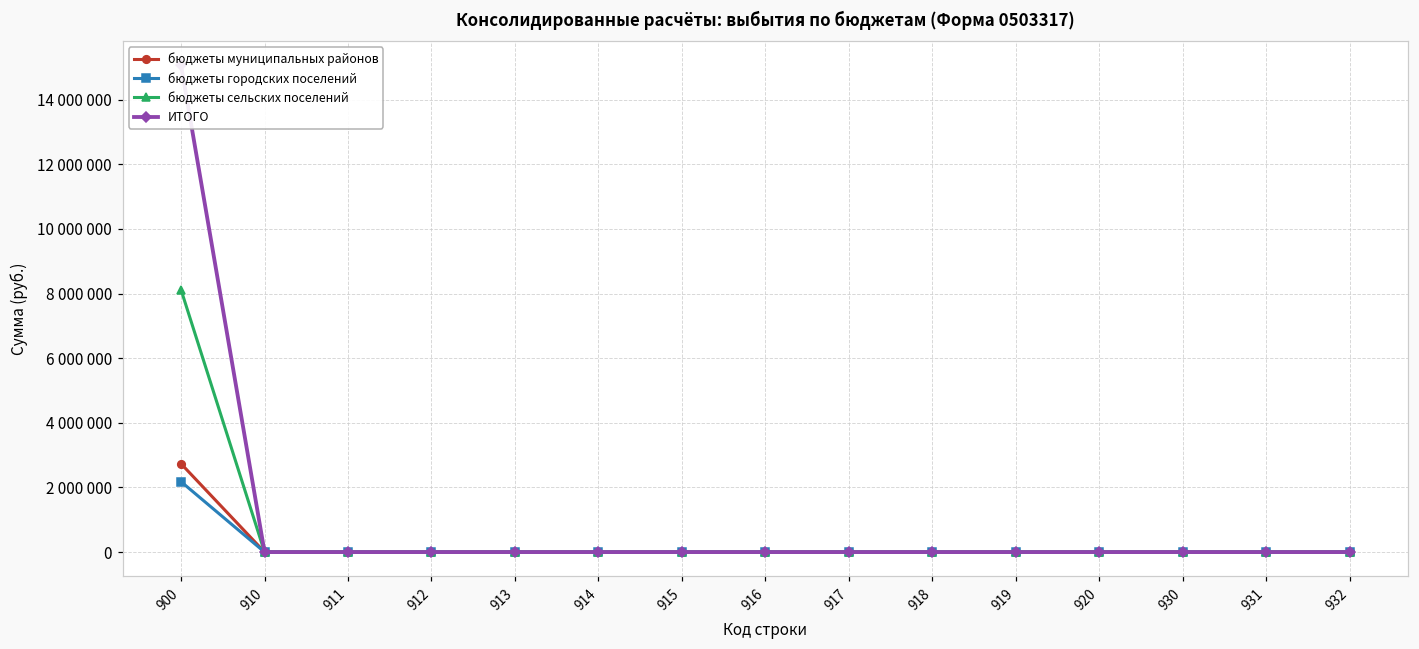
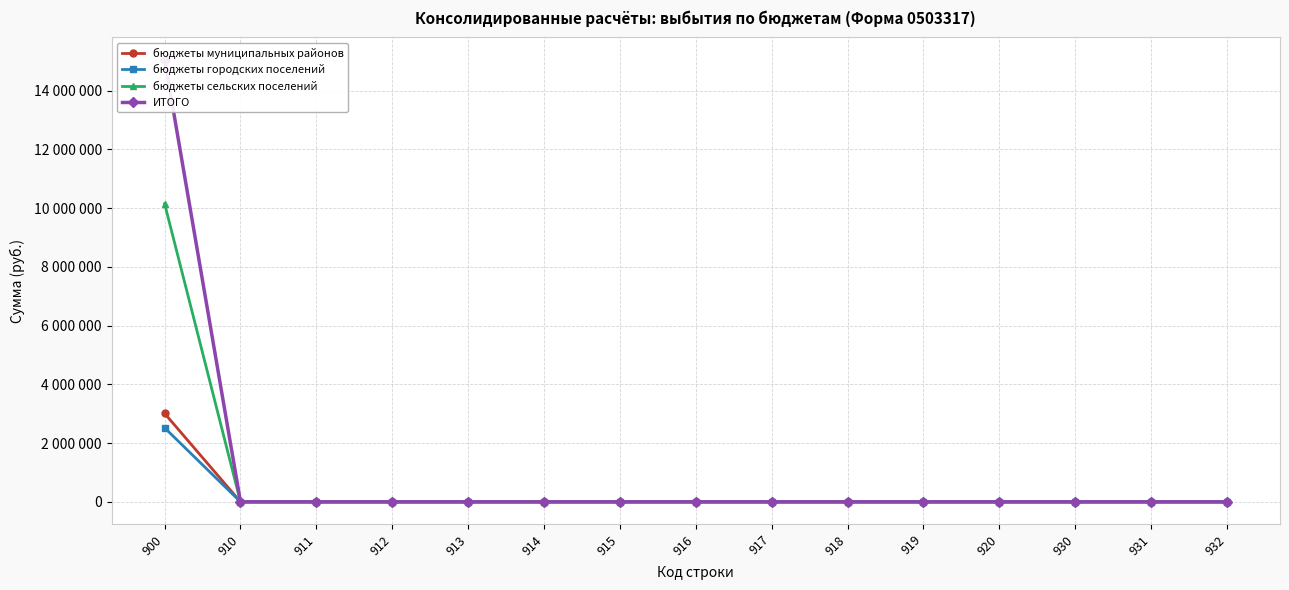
бюджеты муниципальных районов, 900: 2700000 -> 3000000
бюджеты городских поселений, 900: 2200000 -> 2500000
бюджеты сельских поселений, 900: 8100000 -> 10100000
